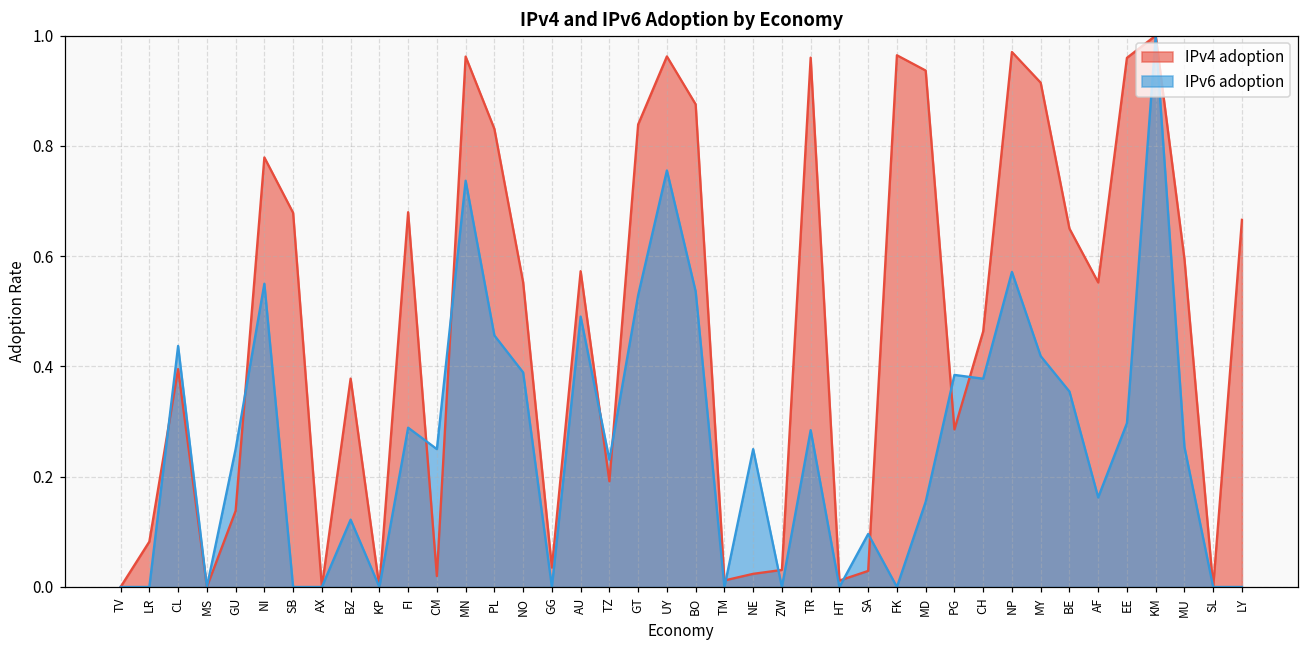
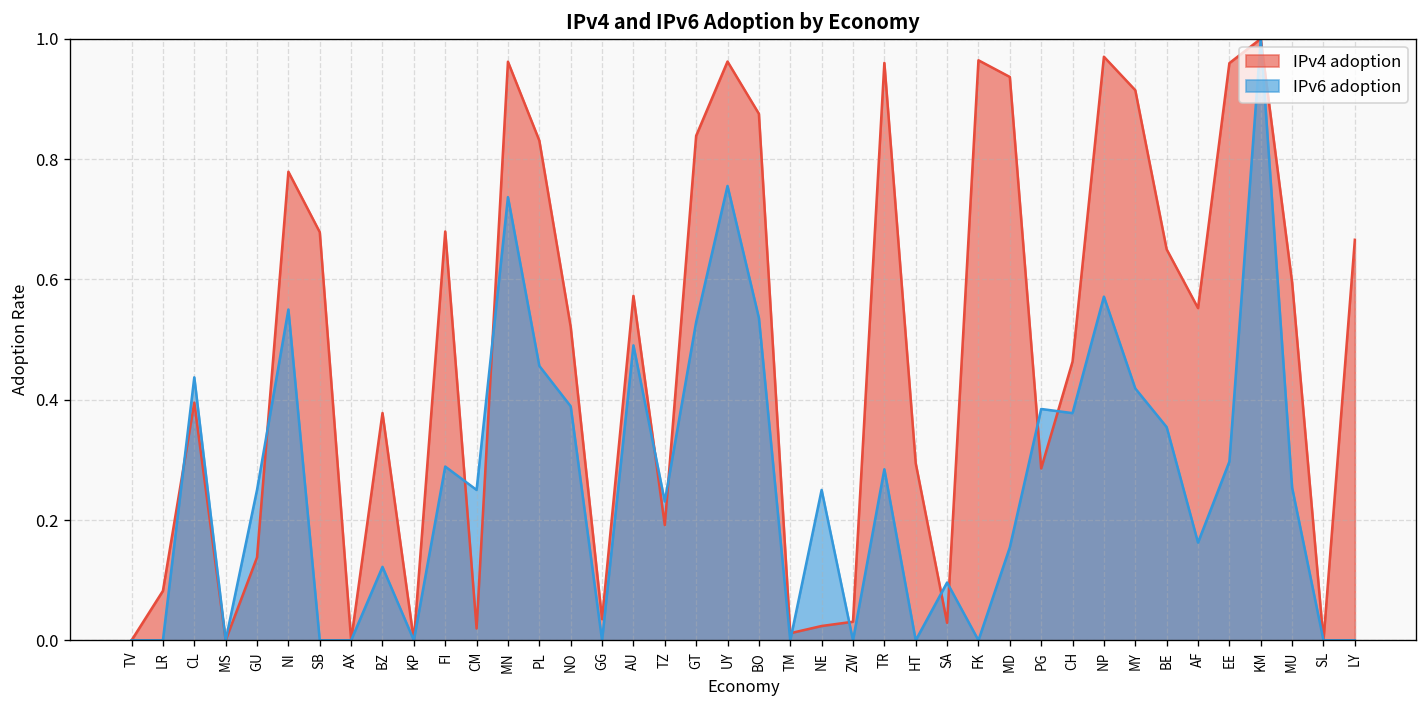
IPv4 adoption, NO: 0.55 -> 0.52
IPv4 adoption, HT: 0.01 -> 0.29
